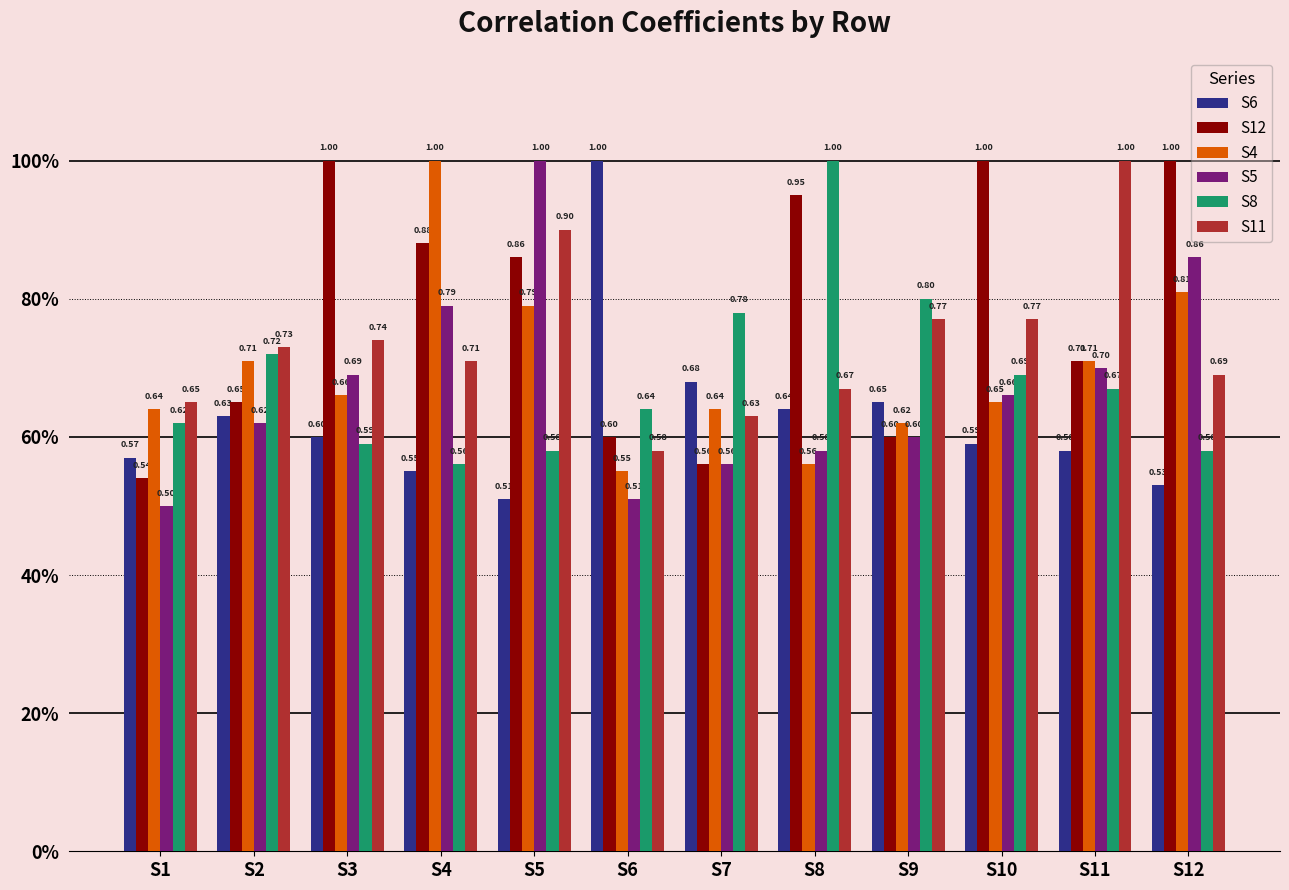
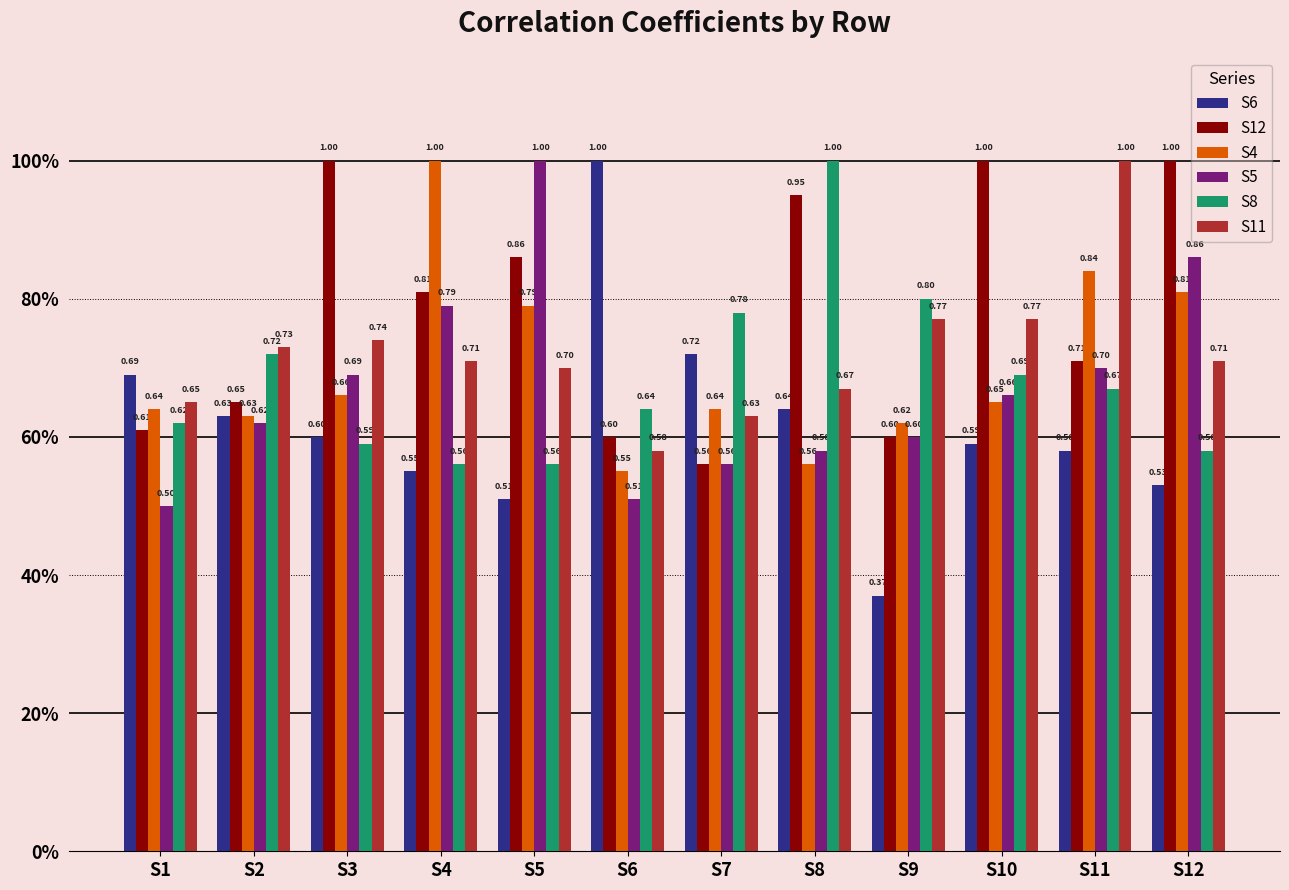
S6, S1: 0.57 -> 0.69
S12, S1: 0.54 -> 0.61
S4, S2: 0.71 -> 0.63
S12, S4: 0.88 -> 0.81
S8, S5: 0.58 -> 0.56
S11, S5: 0.90 -> 0.70
S6, S7: 0.68 -> 0.72
S6, S9: 0.65 -> 0.37
S4, S11: 0.71 -> 0.84
S11, S12: 0.69 -> 0.71
